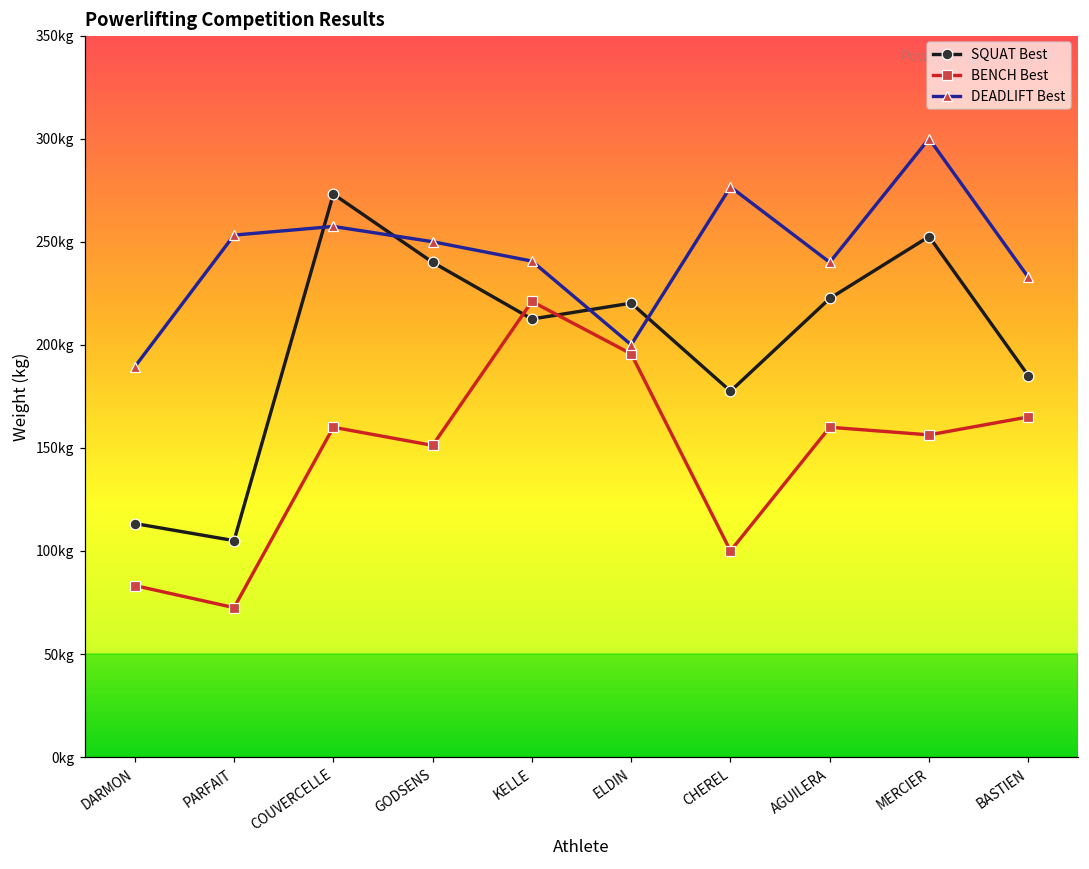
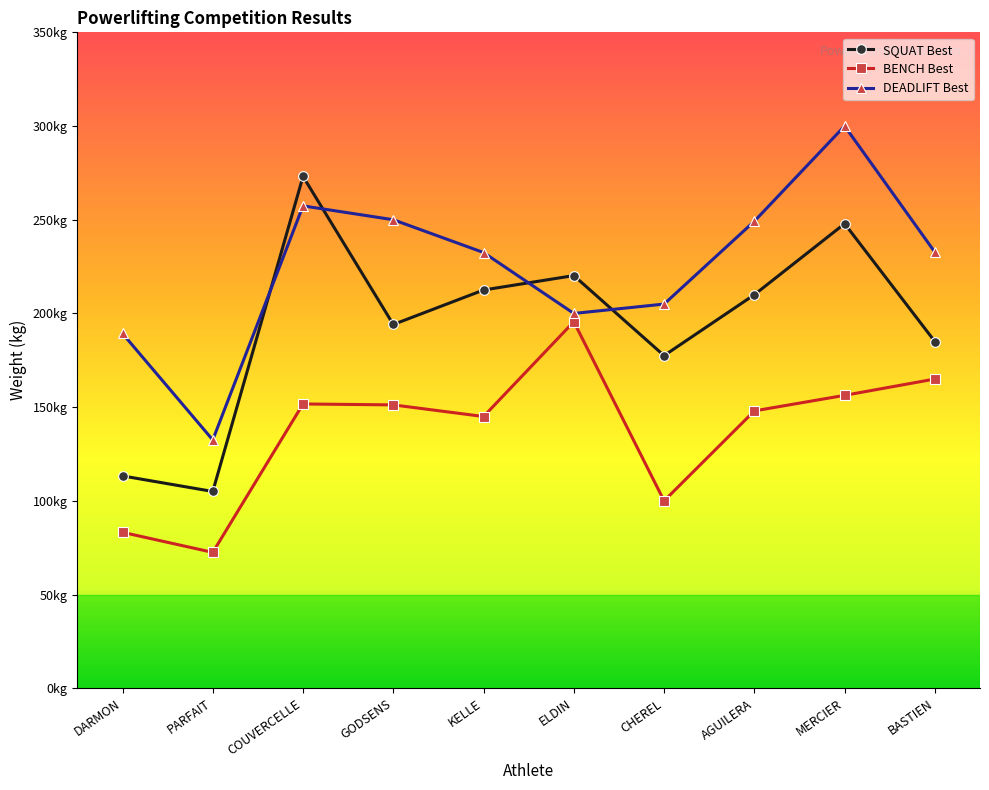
DEADLIFT Best, PARFAIT: 253kg -> 133kg
BENCH Best, COUVERCELLE: 160kg -> 152kg
SQUAT Best, GODSENS: 240kg -> 194kg
BENCH Best, KELLE: 221kg -> 145kg
DEADLIFT Best, KELLE: 241kg -> 233kg
DEADLIFT Best, CHEREL: 277kg -> 205kg
SQUAT Best, AGUILERA: 223kg -> 210kg
BENCH Best, AGUILERA: 160kg -> 148kg
DEADLIFT Best, AGUILERA: 240kg -> 249kg
SQUAT Best, MERCIER: 253kg -> 248kg
